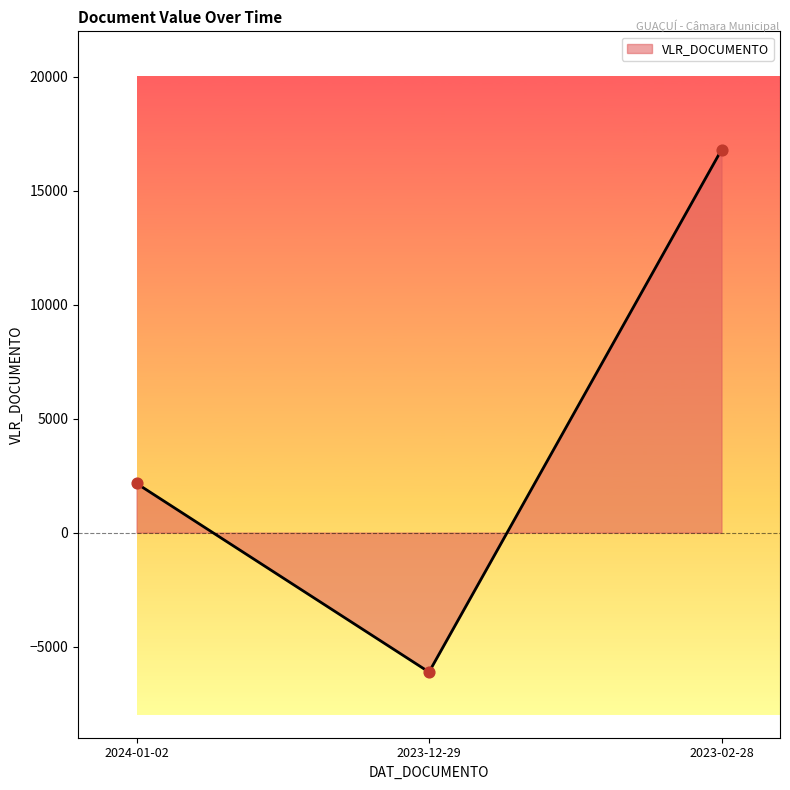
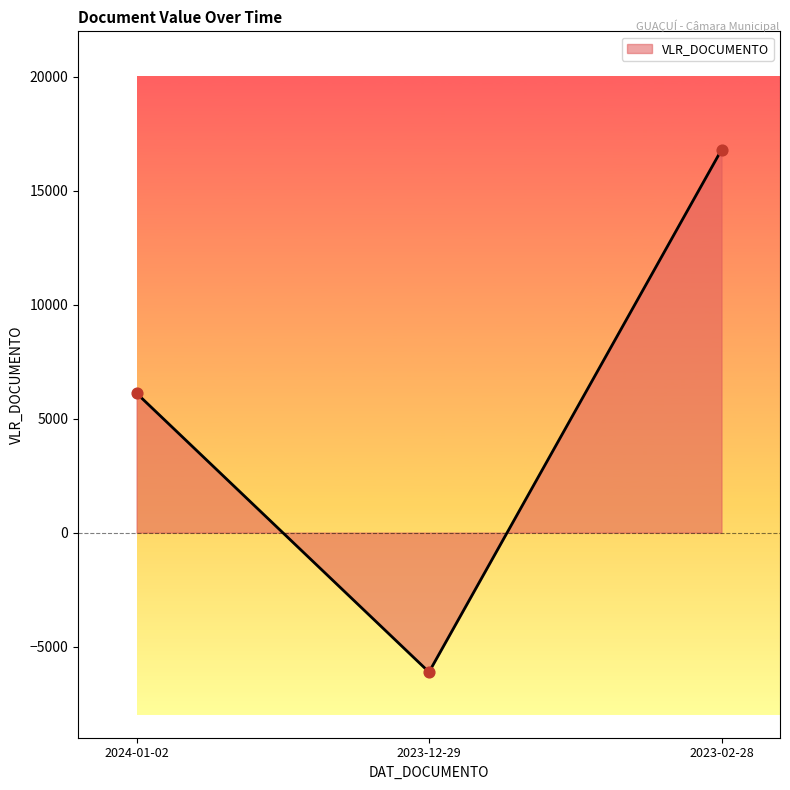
VLR_DOCUMENTO, 2024-01-02: 2200 -> 6100
